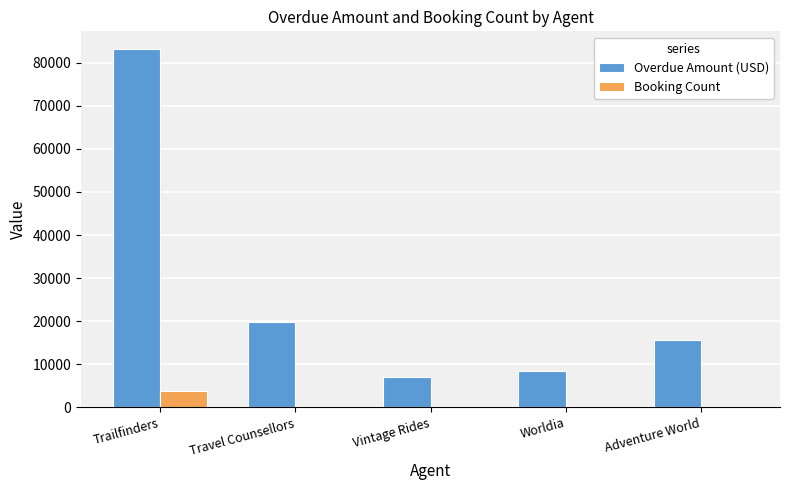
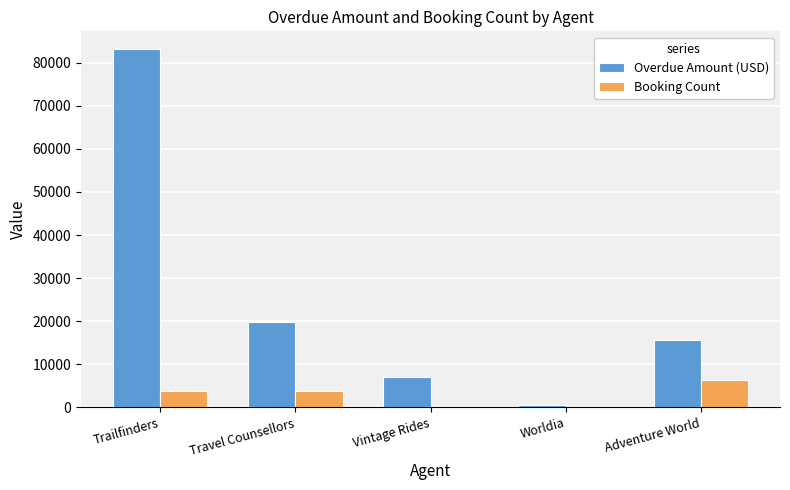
Booking Count, Travel Counsellors: 0 -> 4000
Overdue Amount (USD), Worldia: 8000 -> 1000
Booking Count, Adventure World: 0 -> 6000
